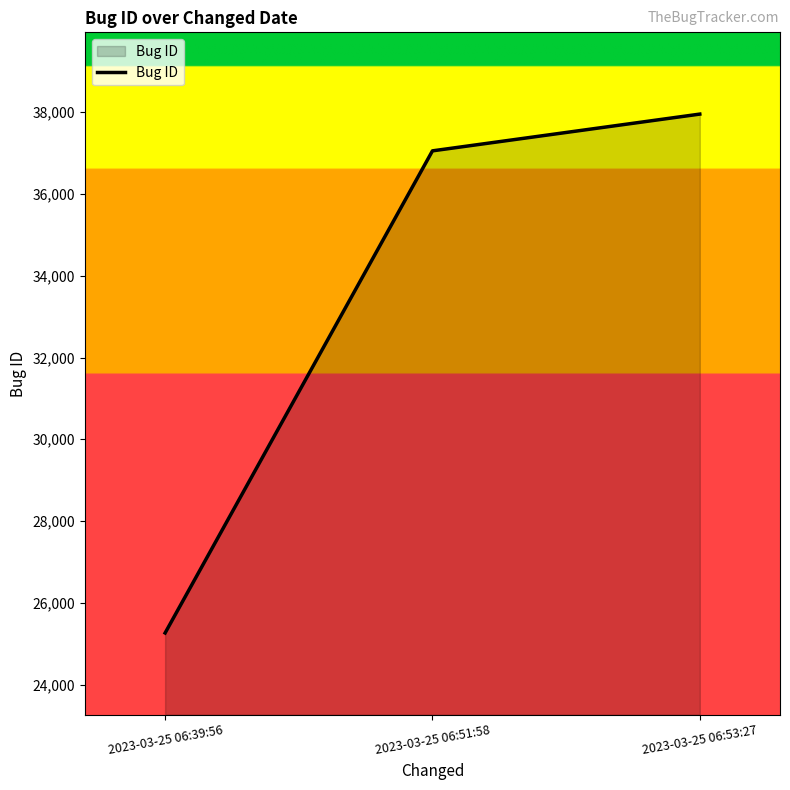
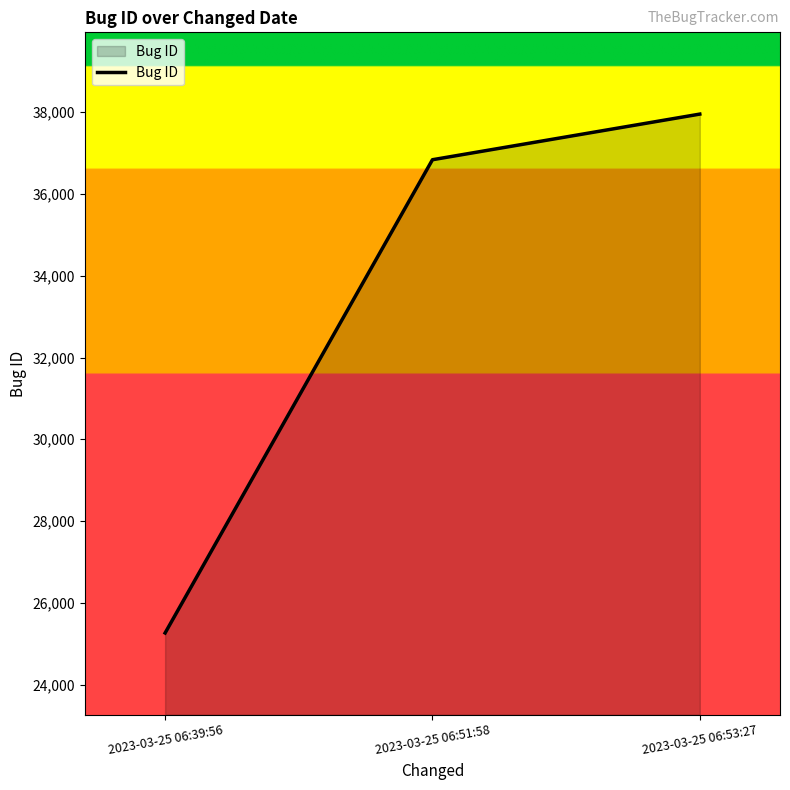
2023-03-25 06:51:58: 37,100 -> 36,800
